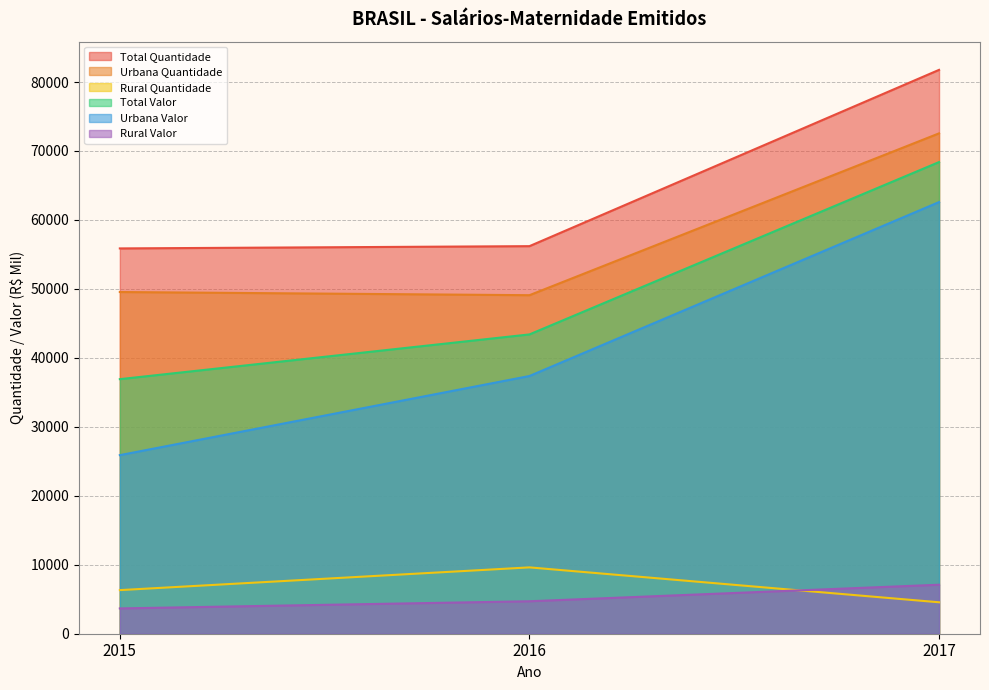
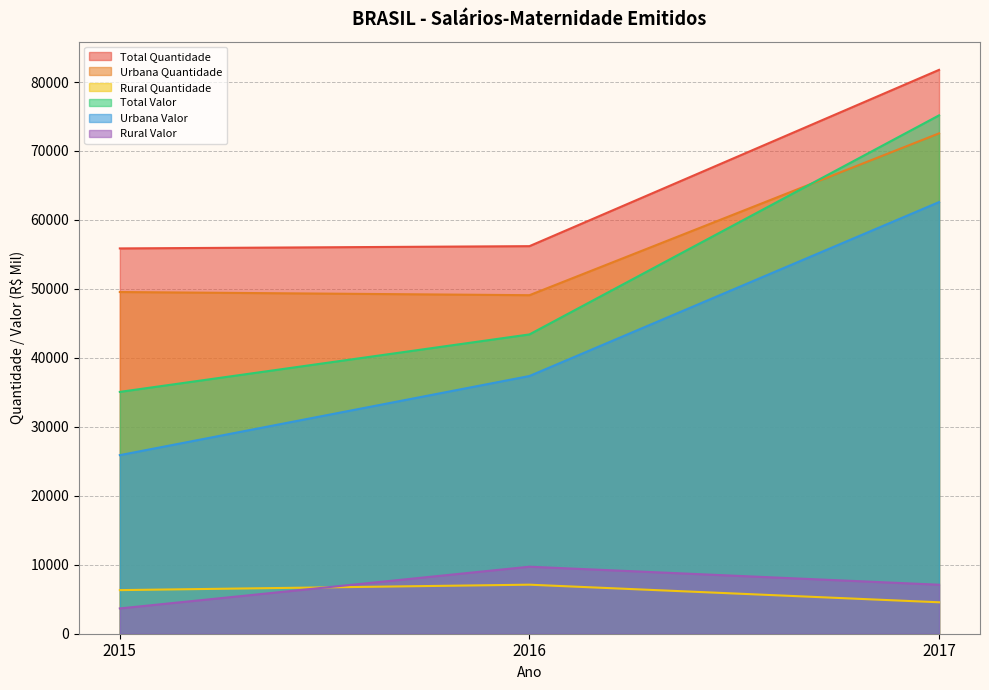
Total Valor, 2015: 37000 -> 35000
Rural Quantidade, 2016: 10000 -> 7000
Rural Valor, 2016: 5000 -> 10000
Total Valor, 2017: 68000 -> 75000
